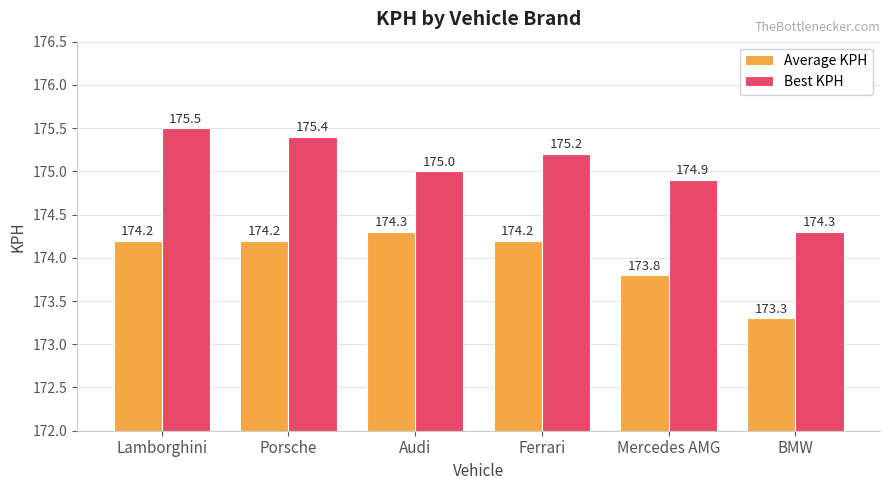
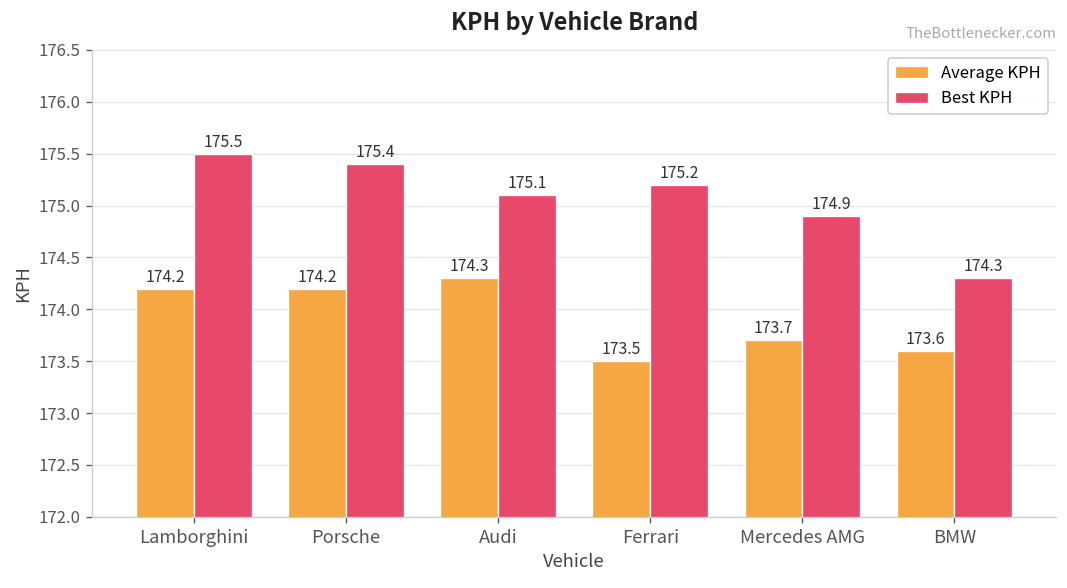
Best KPH, Audi: 175.0 -> 175.1
Average KPH, Ferrari: 174.2 -> 173.5
Average KPH, Mercedes AMG: 173.8 -> 173.7
Average KPH, BMW: 173.3 -> 173.6
